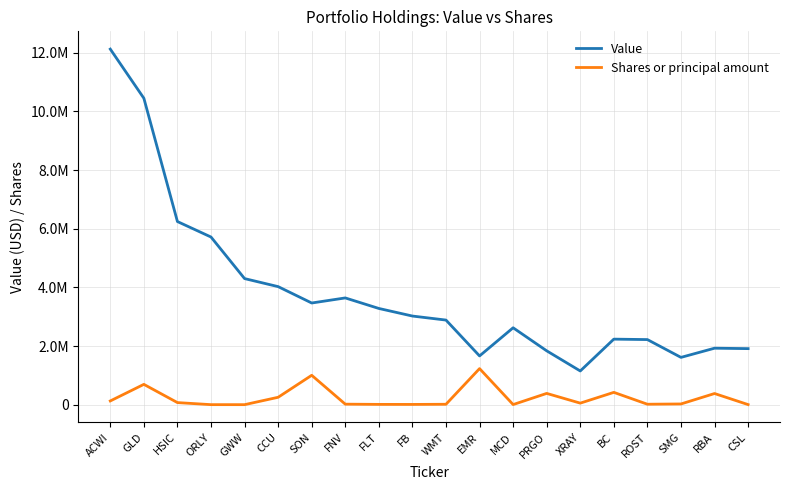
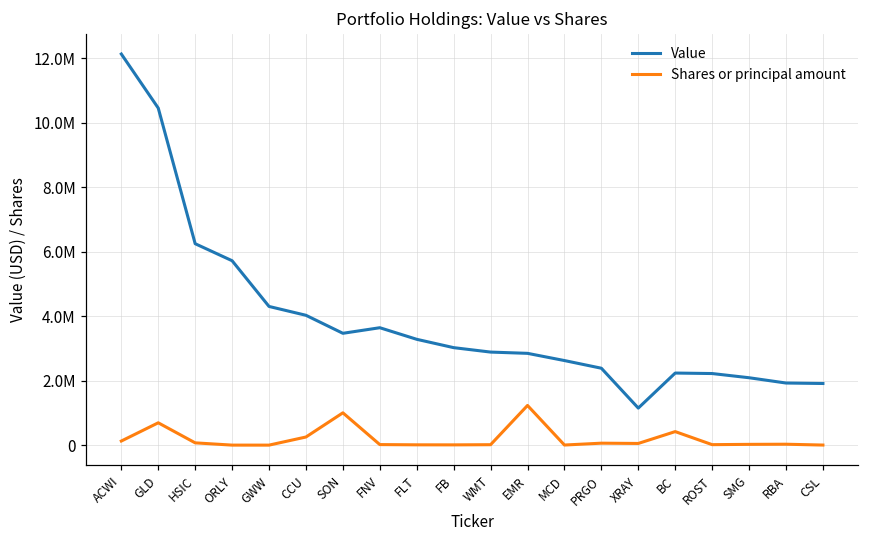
Value, EMR: 1700000 -> 2900000
Value, PRGO: 1800000 -> 2400000
Shares or principal amount, PRGO: 400000 -> 100000
Value, SMG: 1600000 -> 2100000
Shares or principal amount, RBA: 400000 -> 0
